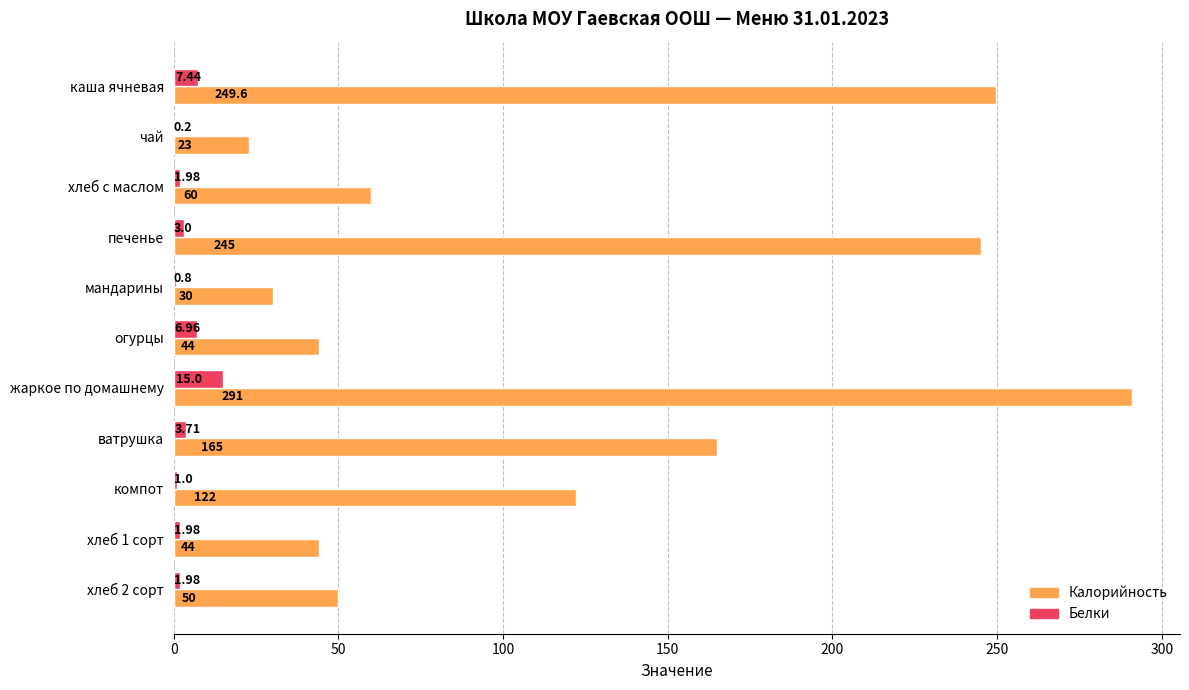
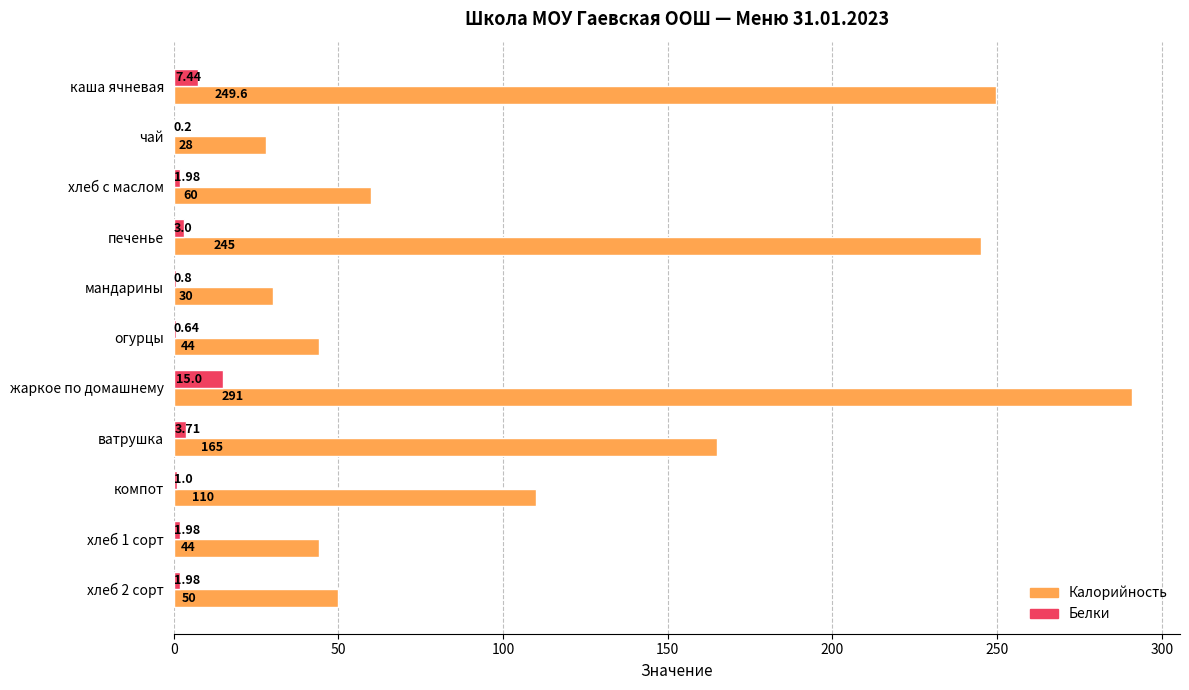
Калорийность, чай: 23 -> 28
Белки, огурцы: 6.96 -> 0.64
Калорийность, компот: 122 -> 110
